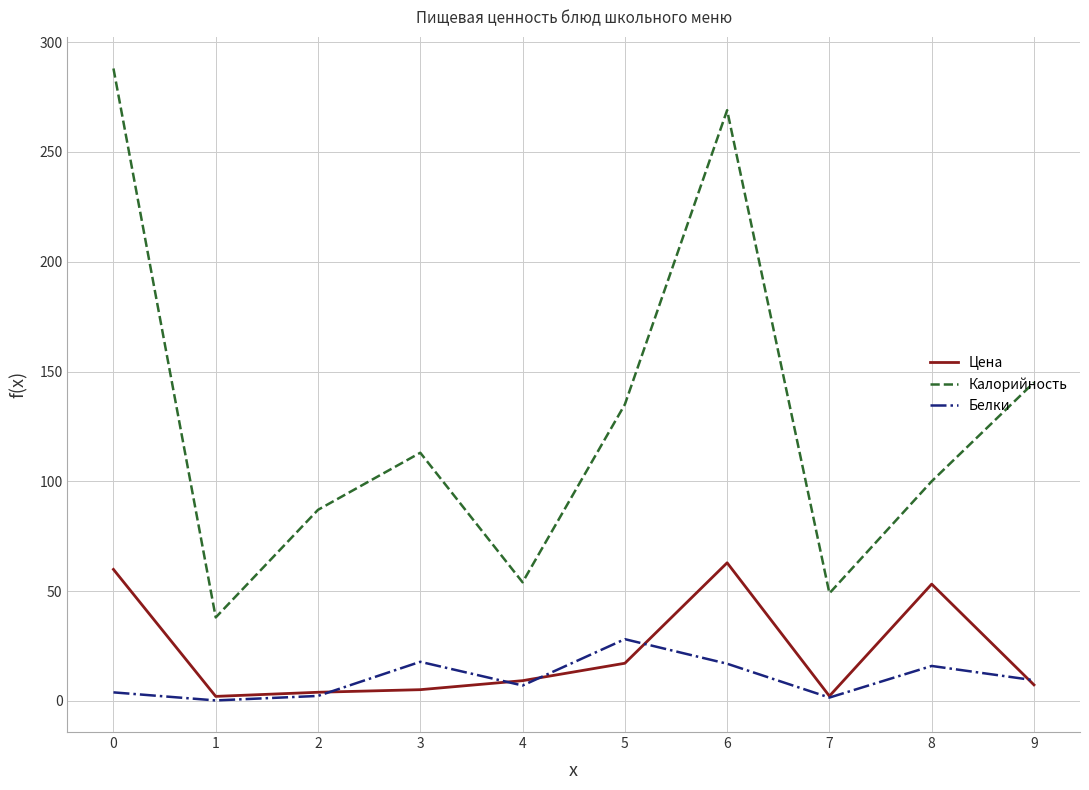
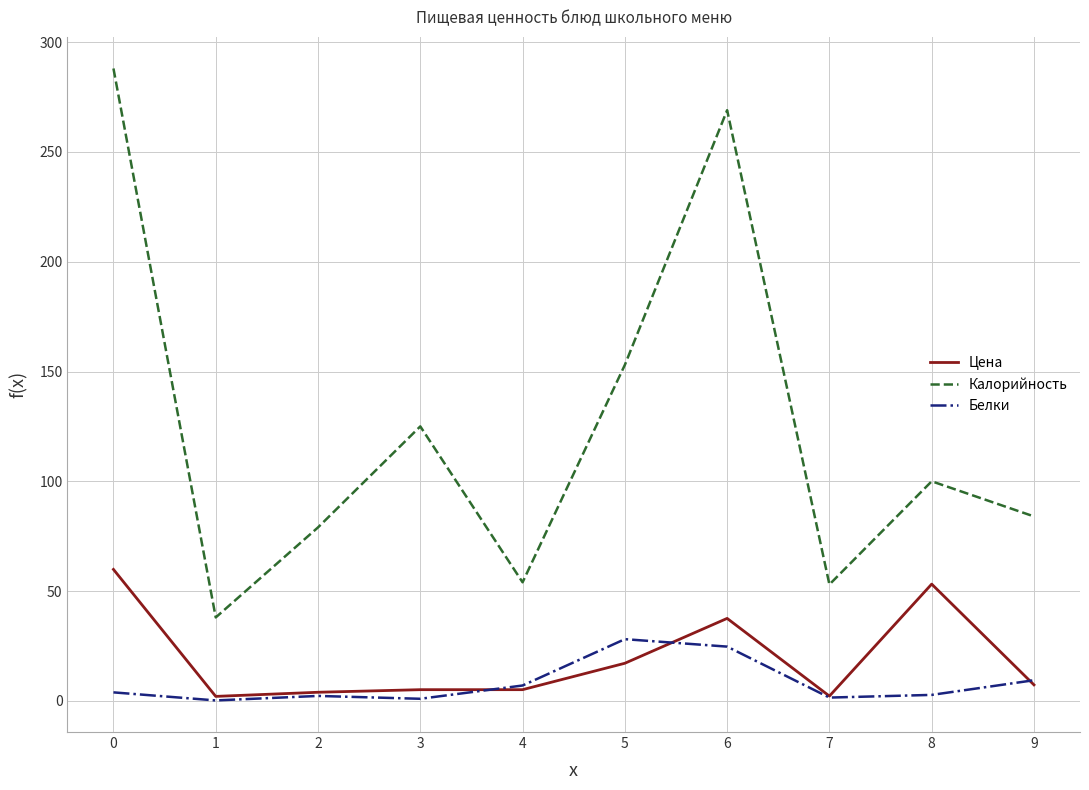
Калорийность, 2: 87 -> 79
Калорийность, 3: 113 -> 125
Белки, 3: 18 -> 1
Цена, 4: 9 -> 5
Калорийность, 5: 135 -> 153
Цена, 6: 63 -> 38
Белки, 6: 17 -> 25
Калорийность, 7: 49 -> 53
Белки, 8: 16 -> 3
Калорийность, 9: 145 -> 84
